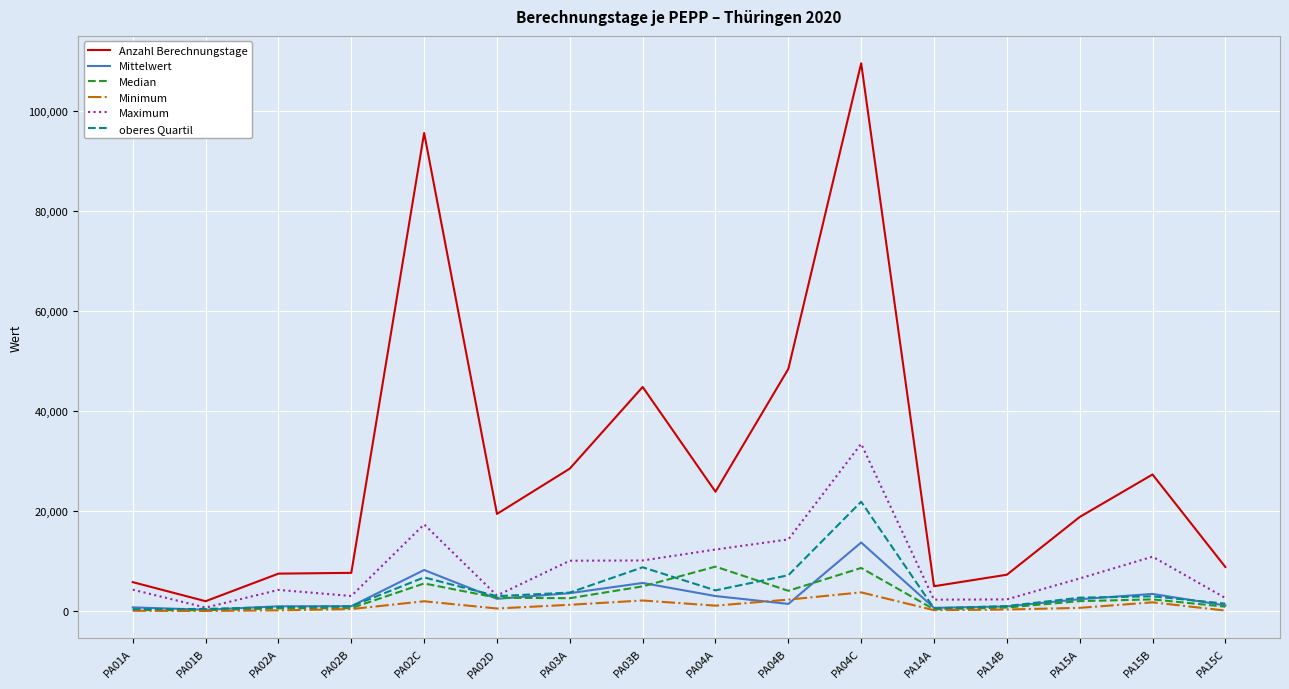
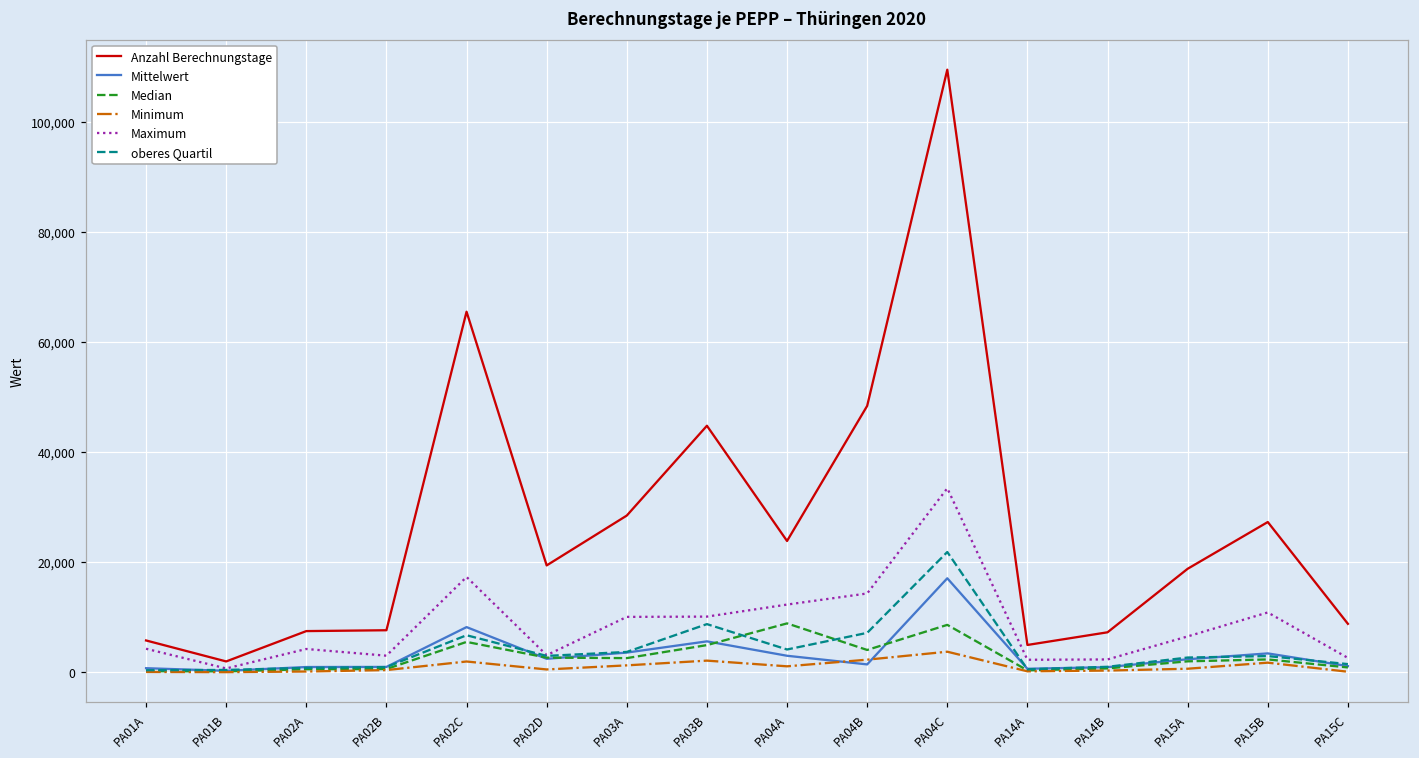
Anzahl Berechnungstage, PA02C: 96,000 -> 65,000
Mittelwert, PA04C: 14,000 -> 17,000
